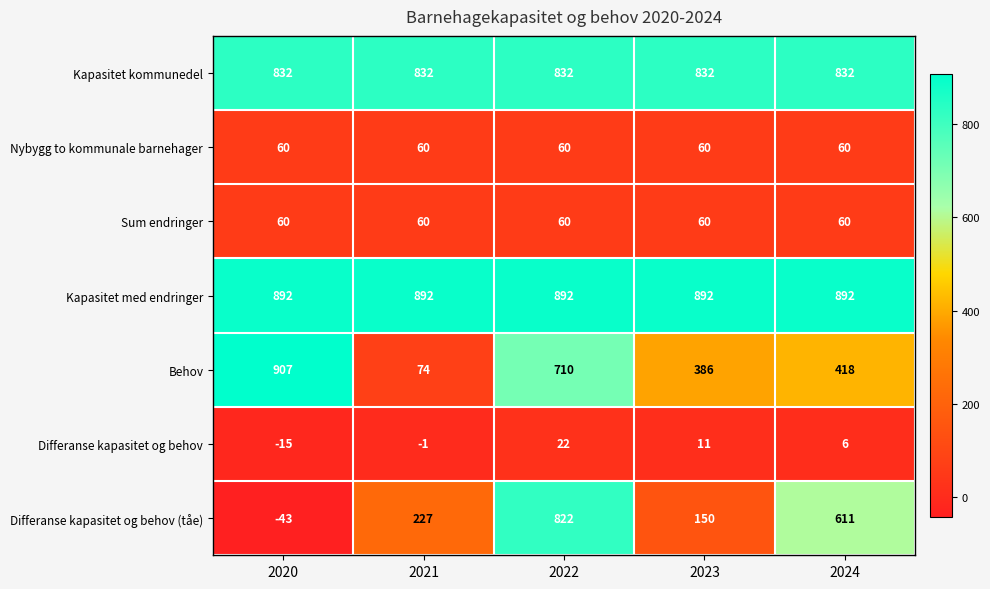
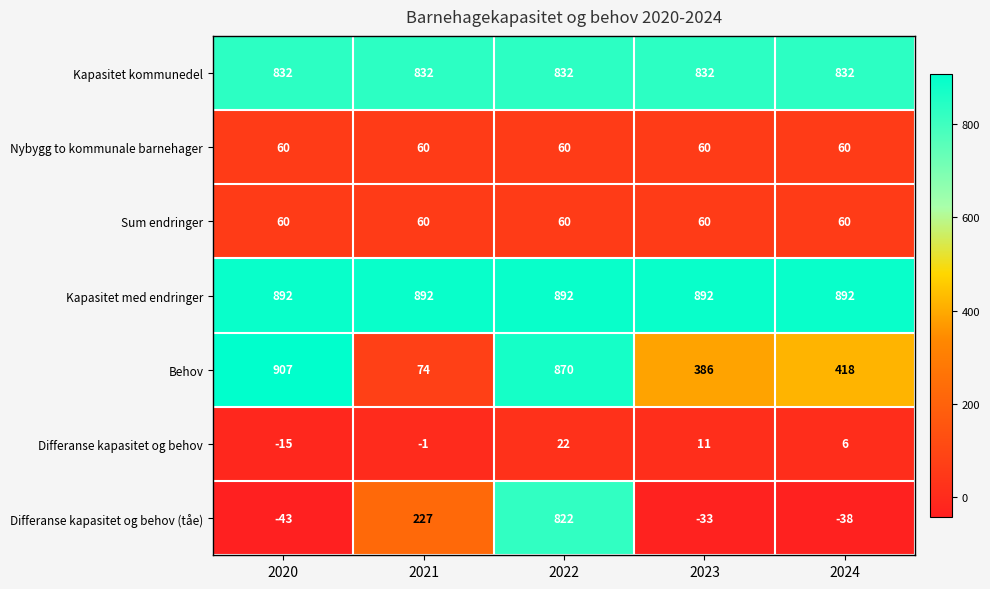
Behov, 2022: 710 -> 870
Differanse kapasitet og behov (tåe), 2023: 150 -> -33
Differanse kapasitet og behov (tåe), 2024: 611 -> -38
